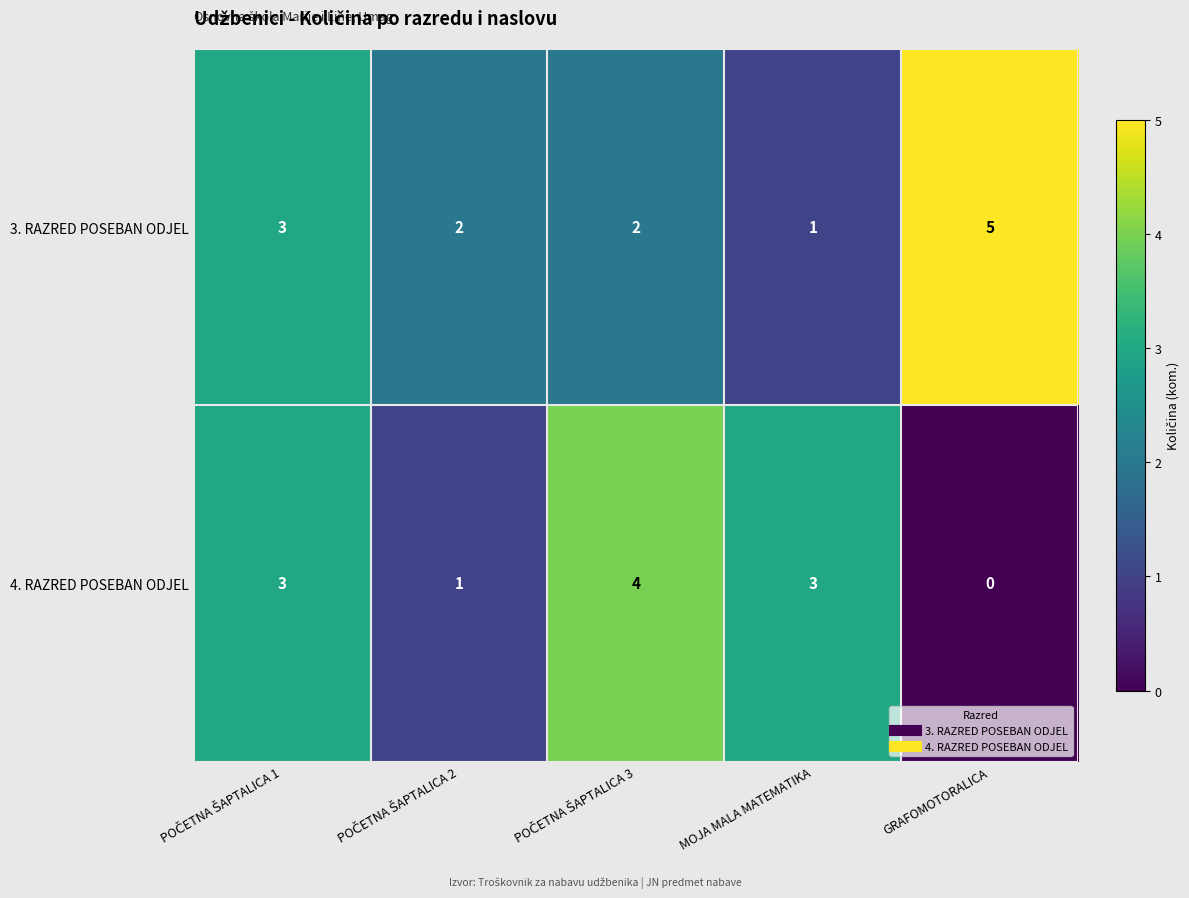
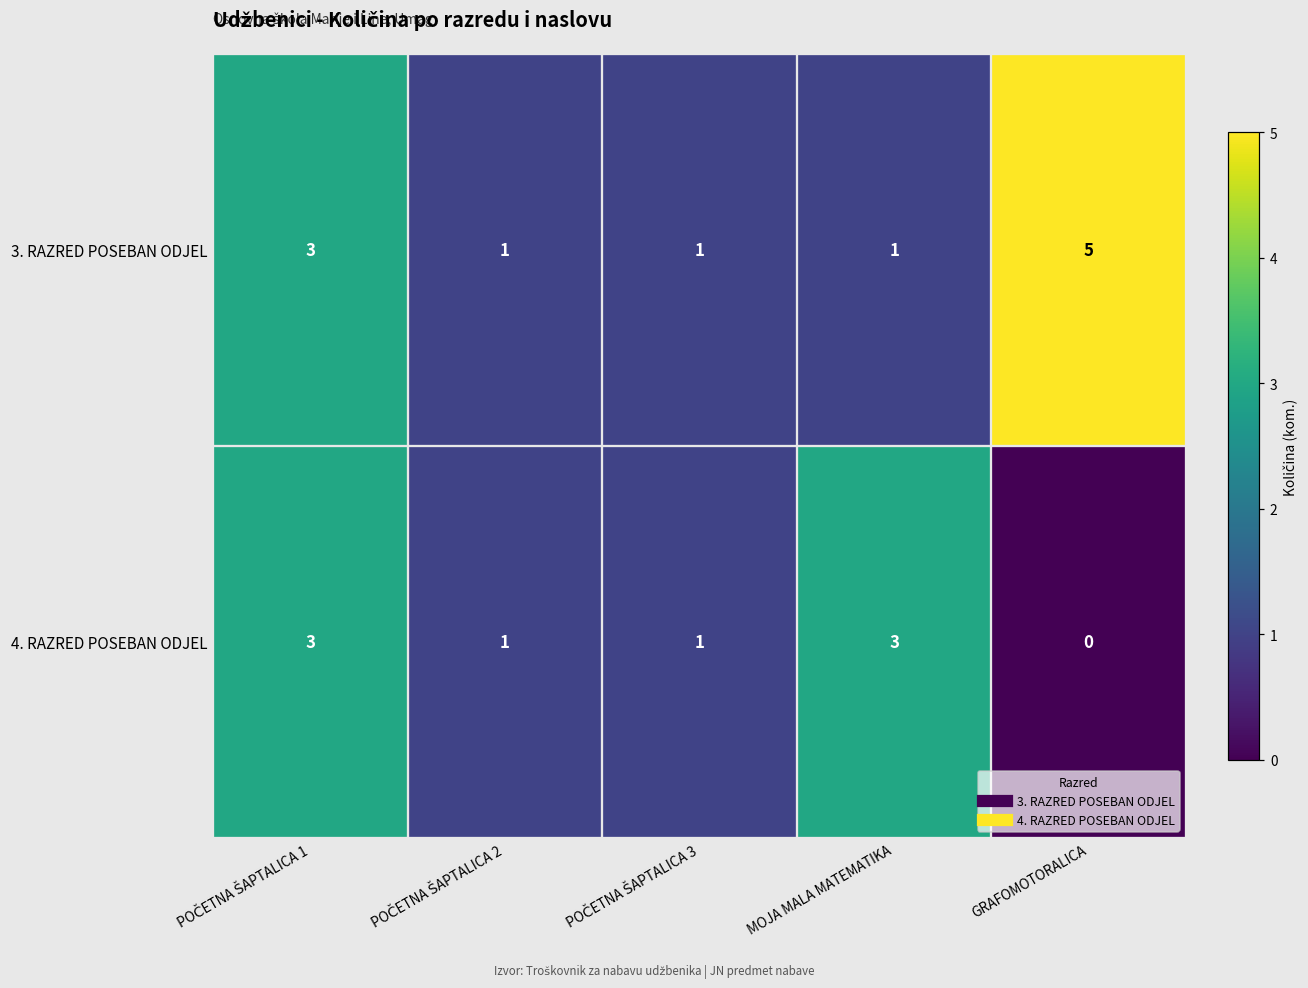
3. RAZRED POSEBAN ODJEL, POČETNA ŠAPTALICA 2: 2 -> 1
3. RAZRED POSEBAN ODJEL, POČETNA ŠAPTALICA 3: 2 -> 1
4. RAZRED POSEBAN ODJEL, POČETNA ŠAPTALICA 3: 4 -> 1
